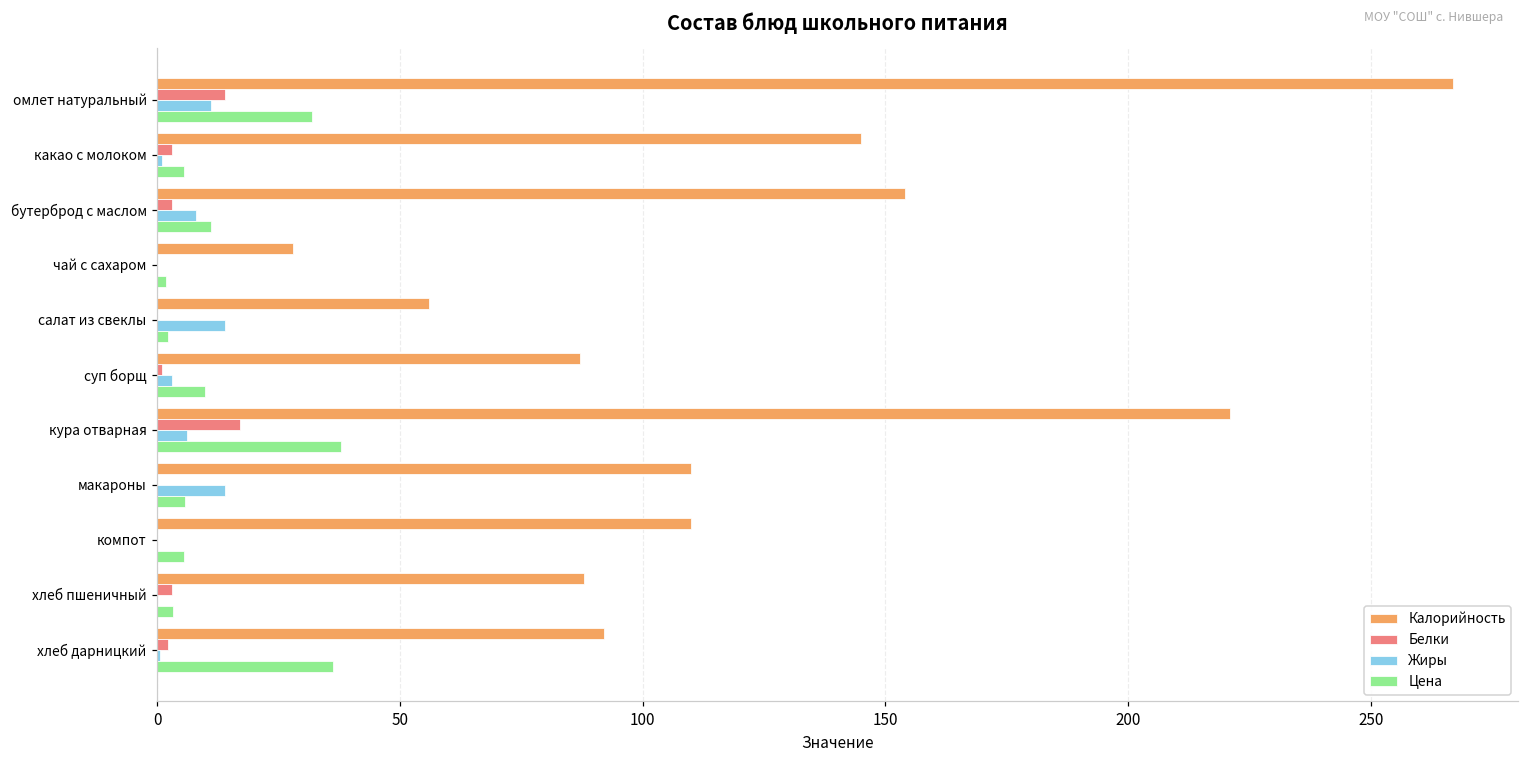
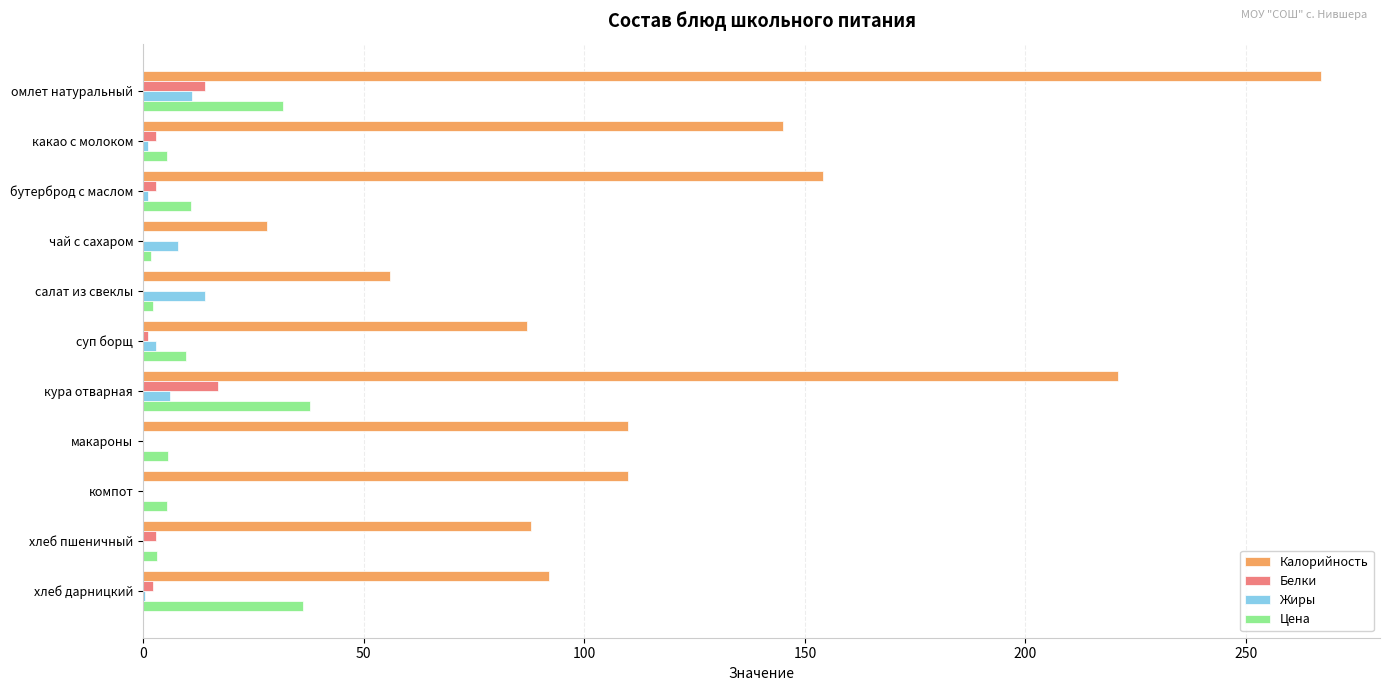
Жиры, бутерброд с маслом: 8 -> 1
Жиры, чай с сахаром: 0 -> 8
Жиры, макароны: 14 -> 0
